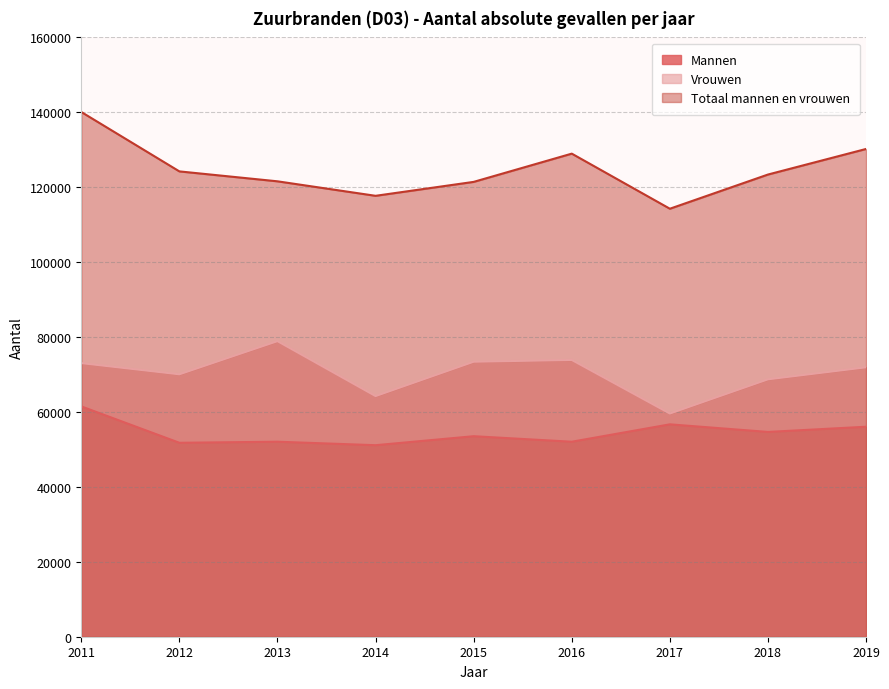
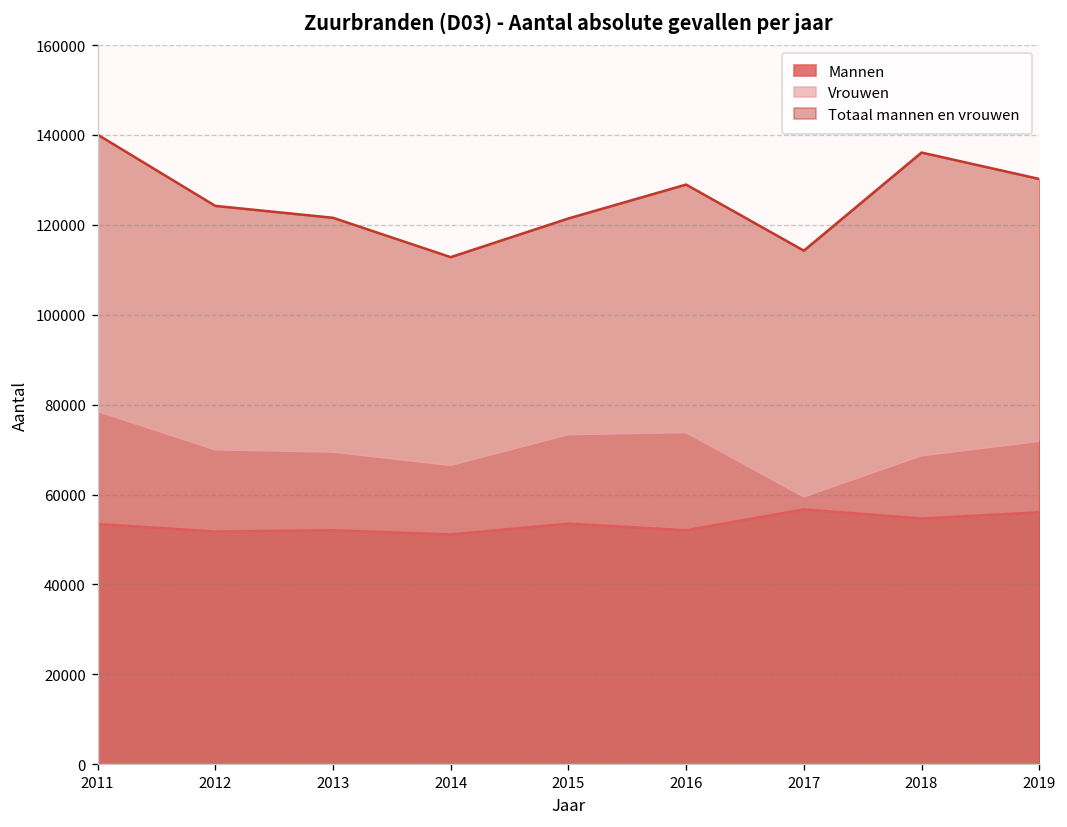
Mannen, 2011: 61000 -> 53000
Vrouwen, 2011: 73000 -> 79000
Vrouwen, 2013: 79000 -> 70000
Vrouwen, 2014: 64000 -> 67000
Totaal mannen en vrouwen, 2014: 118000 -> 113000
Totaal mannen en vrouwen, 2018: 123000 -> 136000
